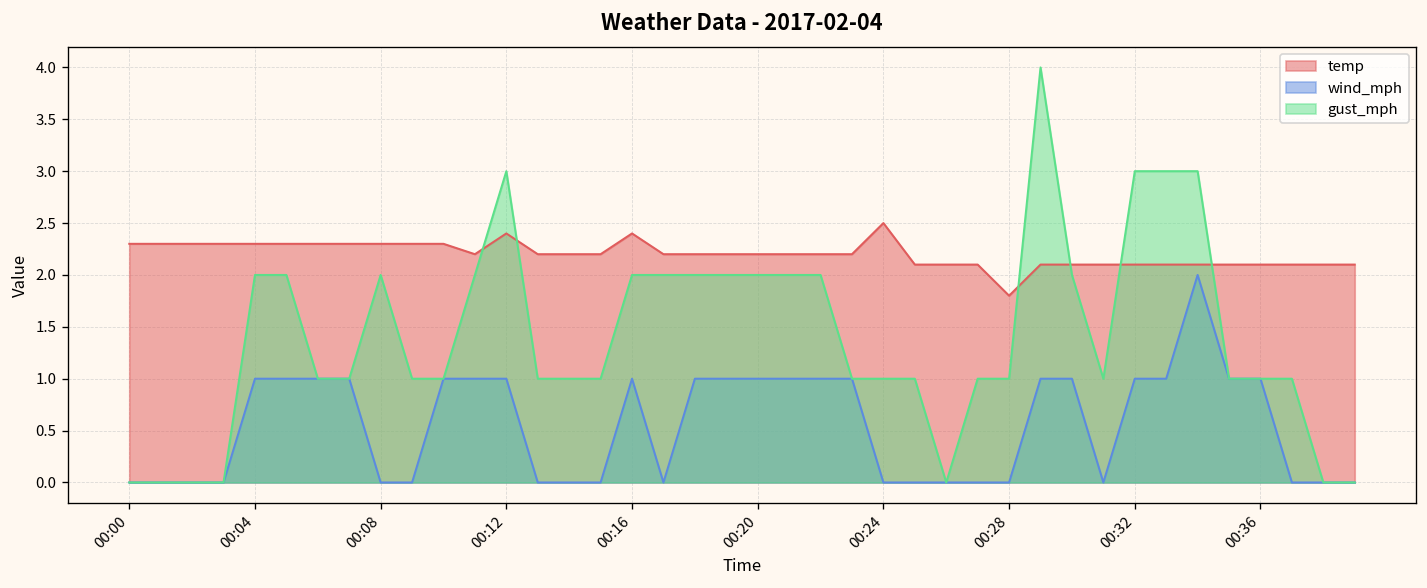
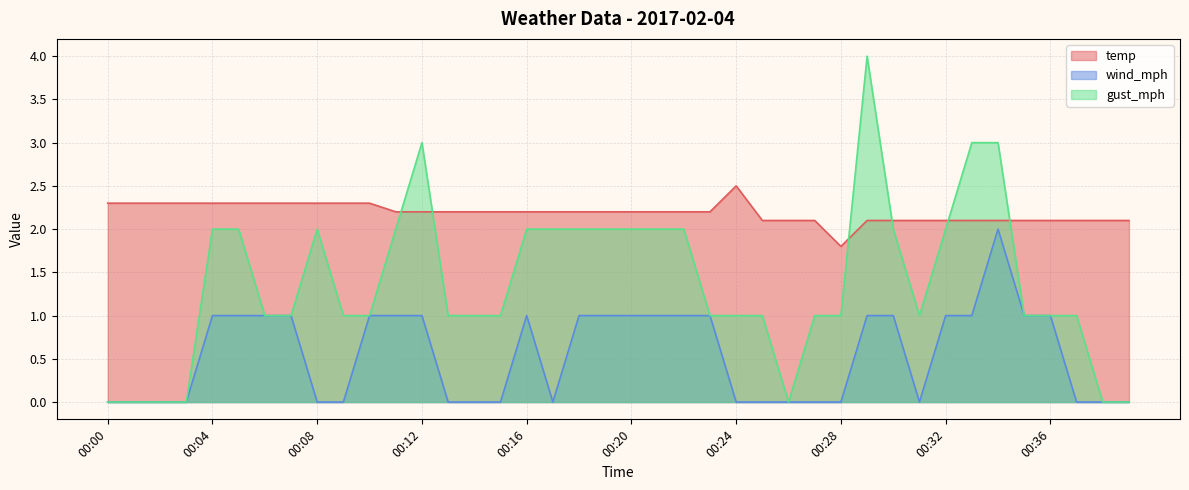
temp, 00:12: 2.4 -> 2.2
temp, 00:16: 2.4 -> 2.2
gust_mph, 00:32: 3 -> 2
